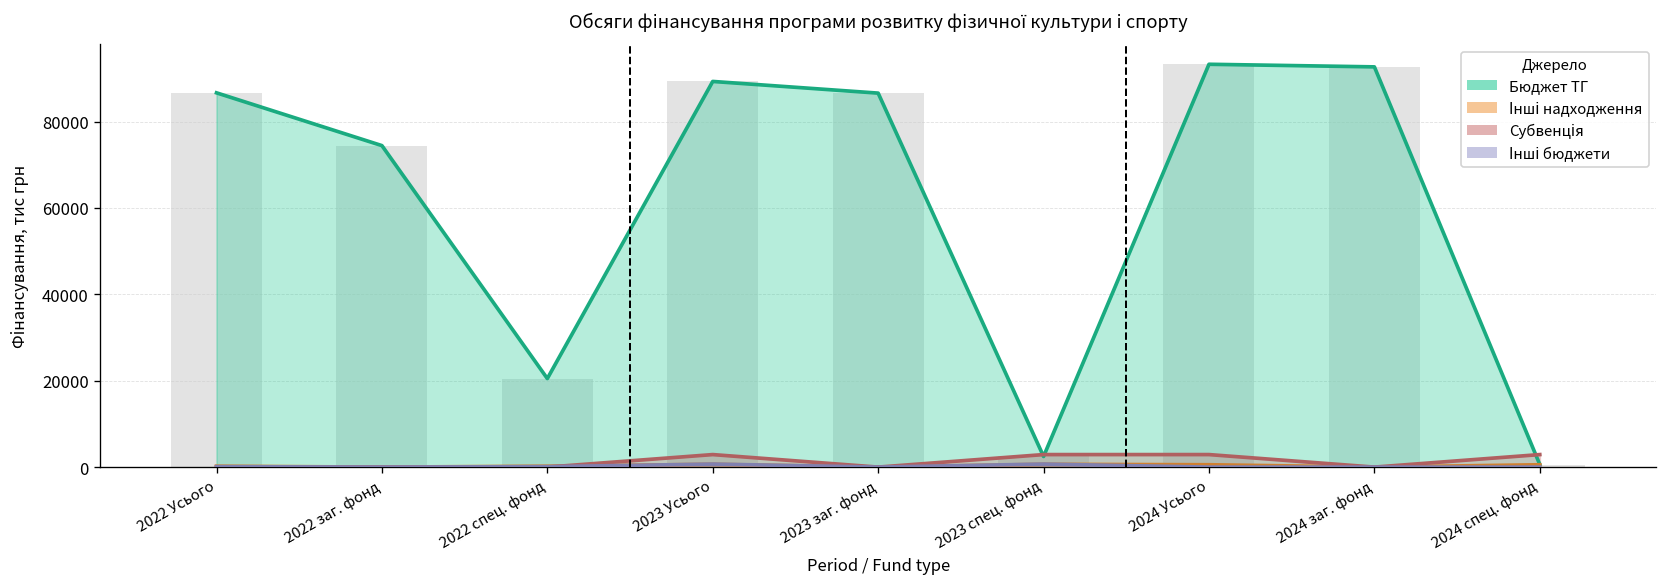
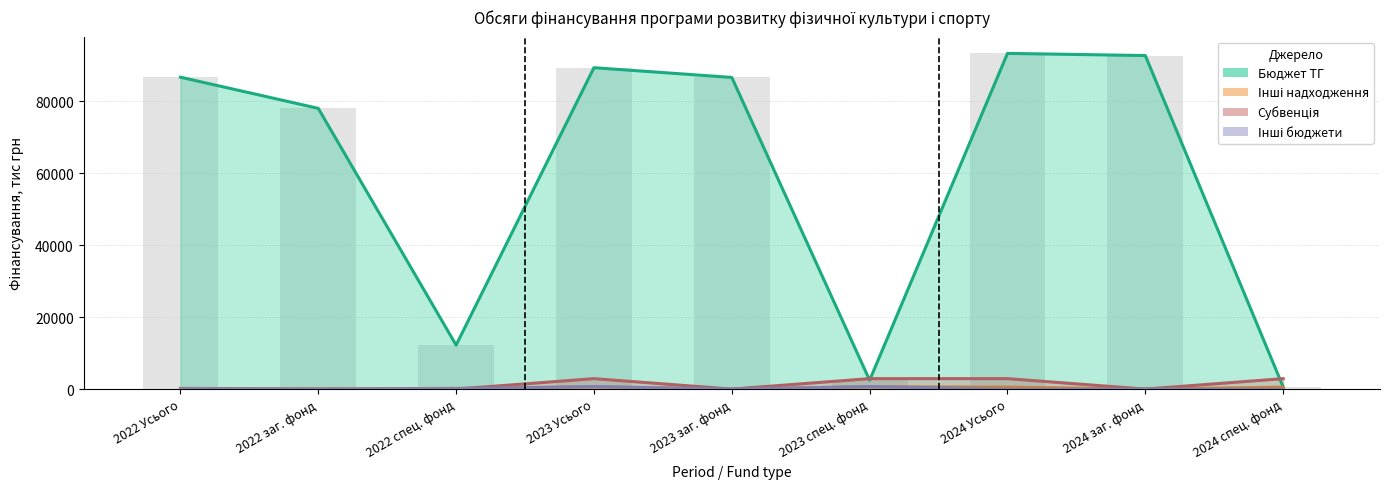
Бюджет ТГ, 2022 заг. фонд: 74000 -> 78000
Бюджет ТГ, 2022 спец. фонд: 20000 -> 12000
